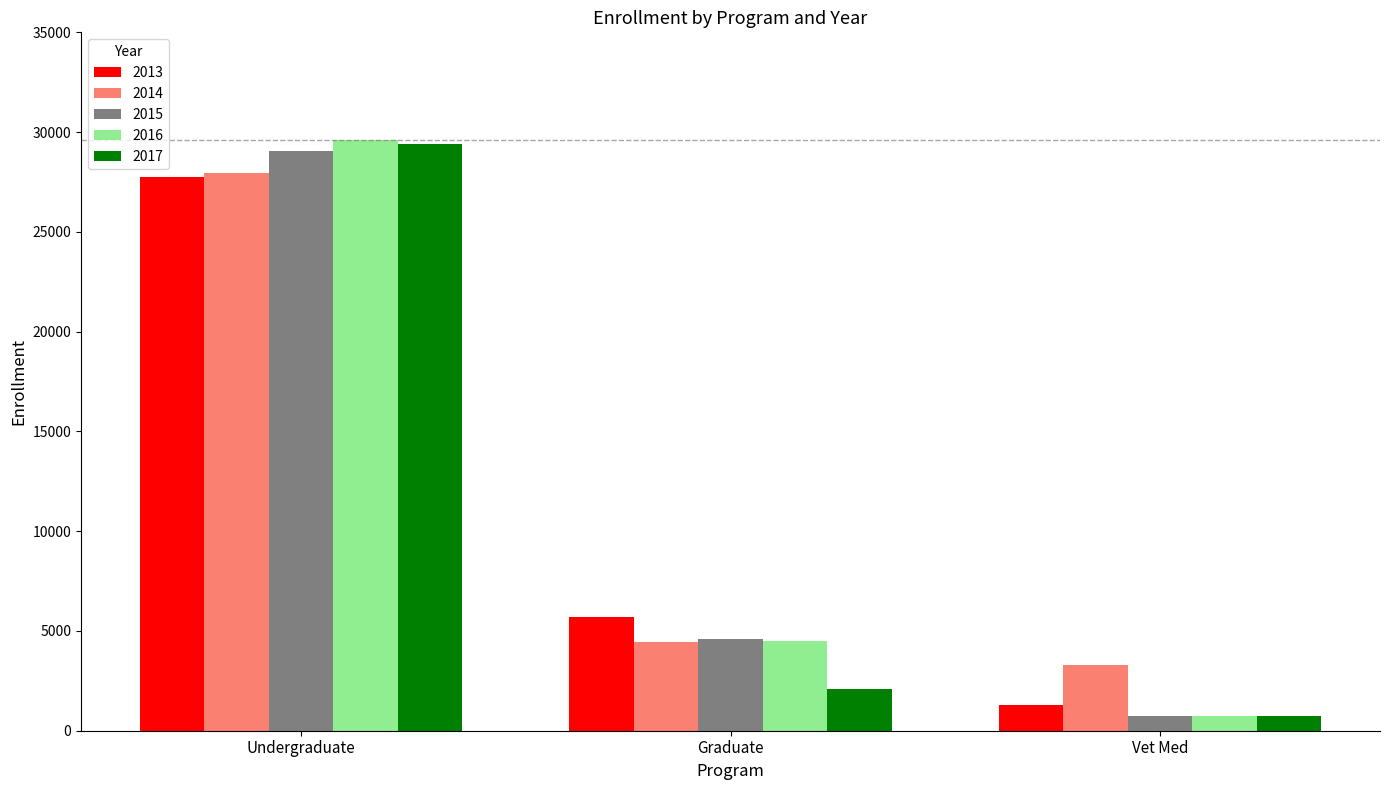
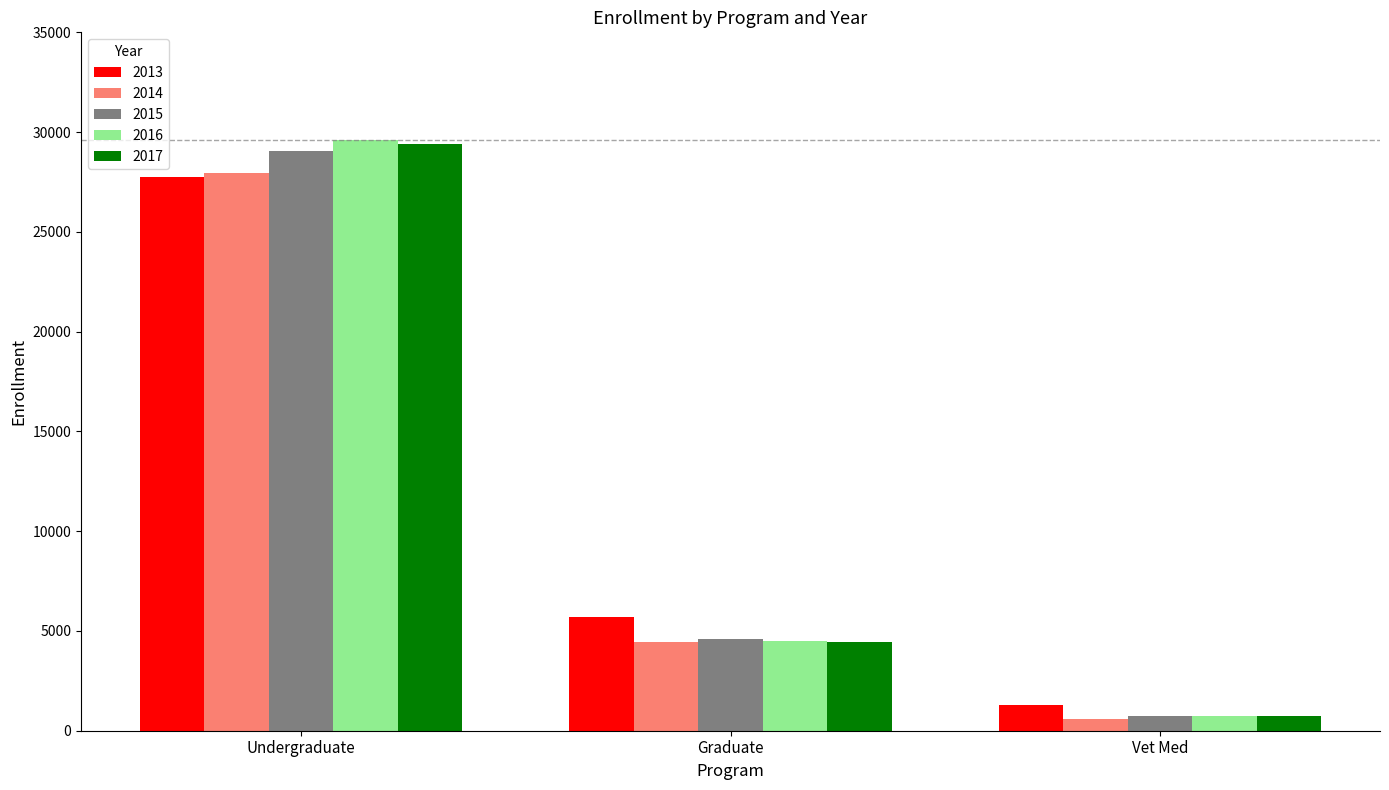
2017, Graduate: 2100 -> 4400
2014, Vet Med: 3300 -> 600
